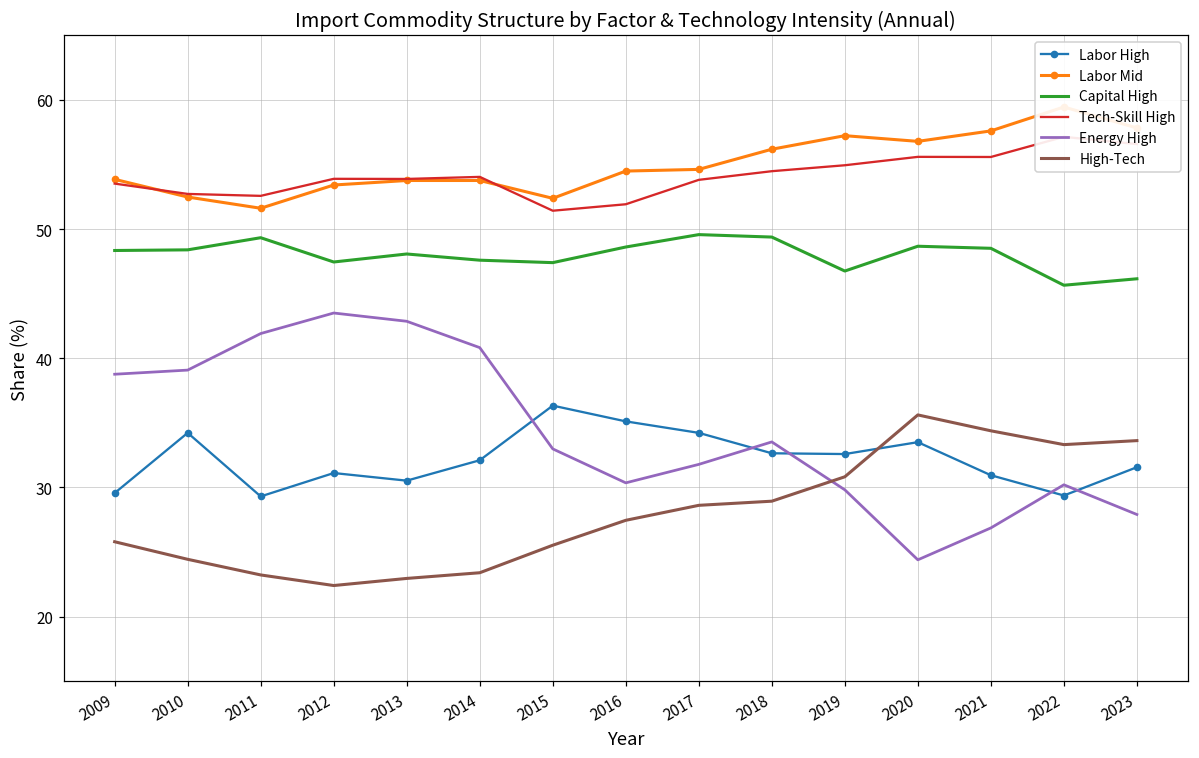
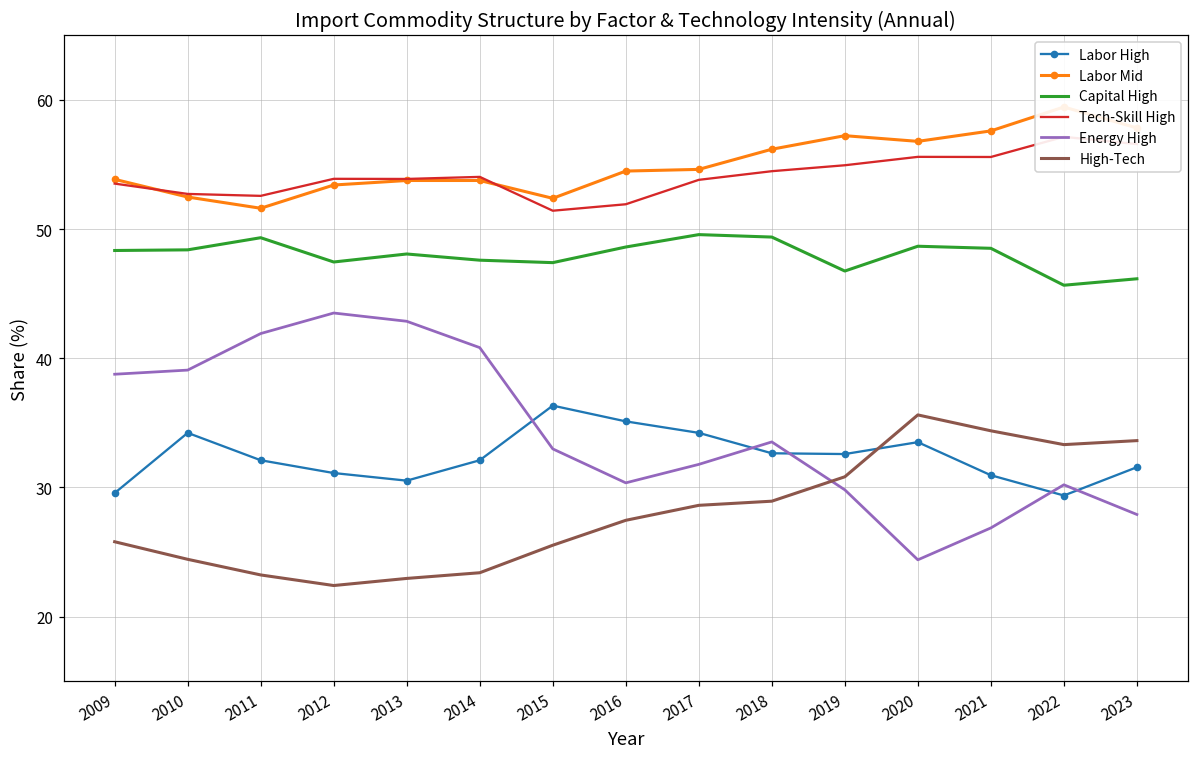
Labor High, 2011: 29.3 -> 32.1
